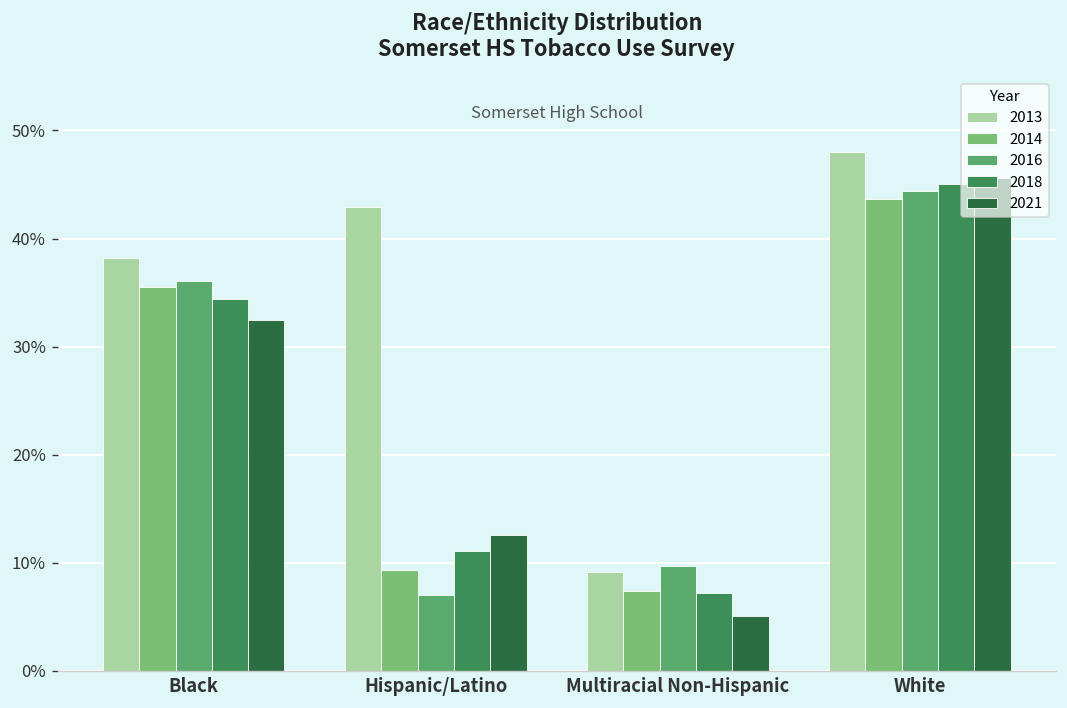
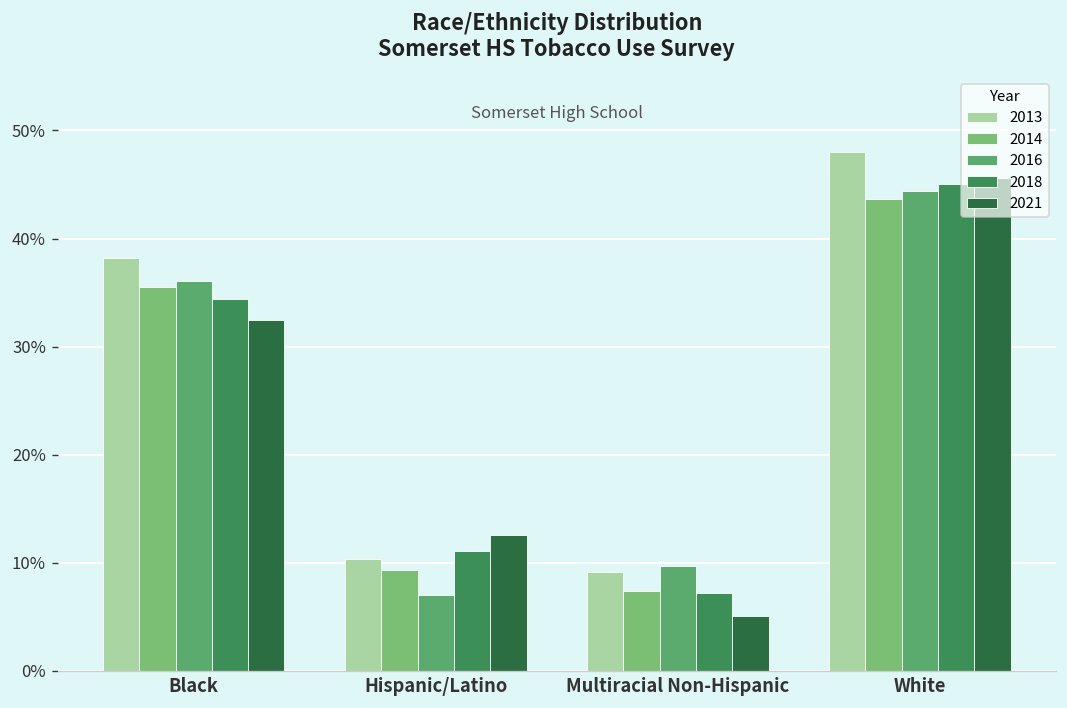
2013, Hispanic/Latino: 43% -> 10%
